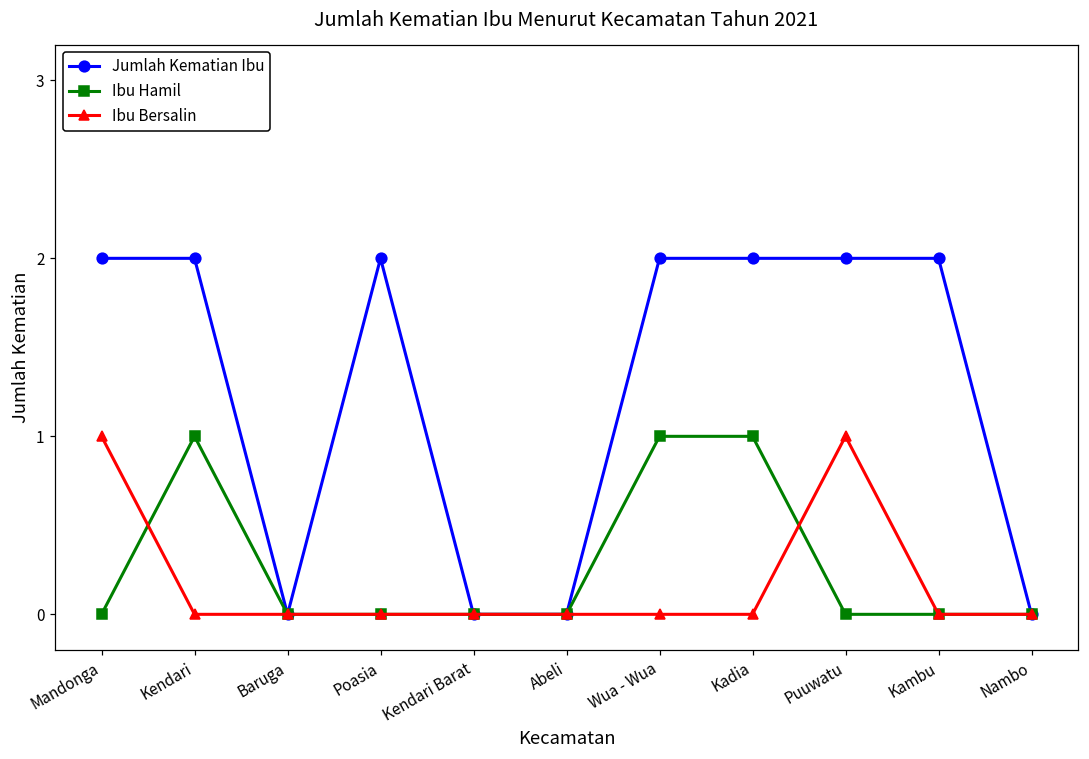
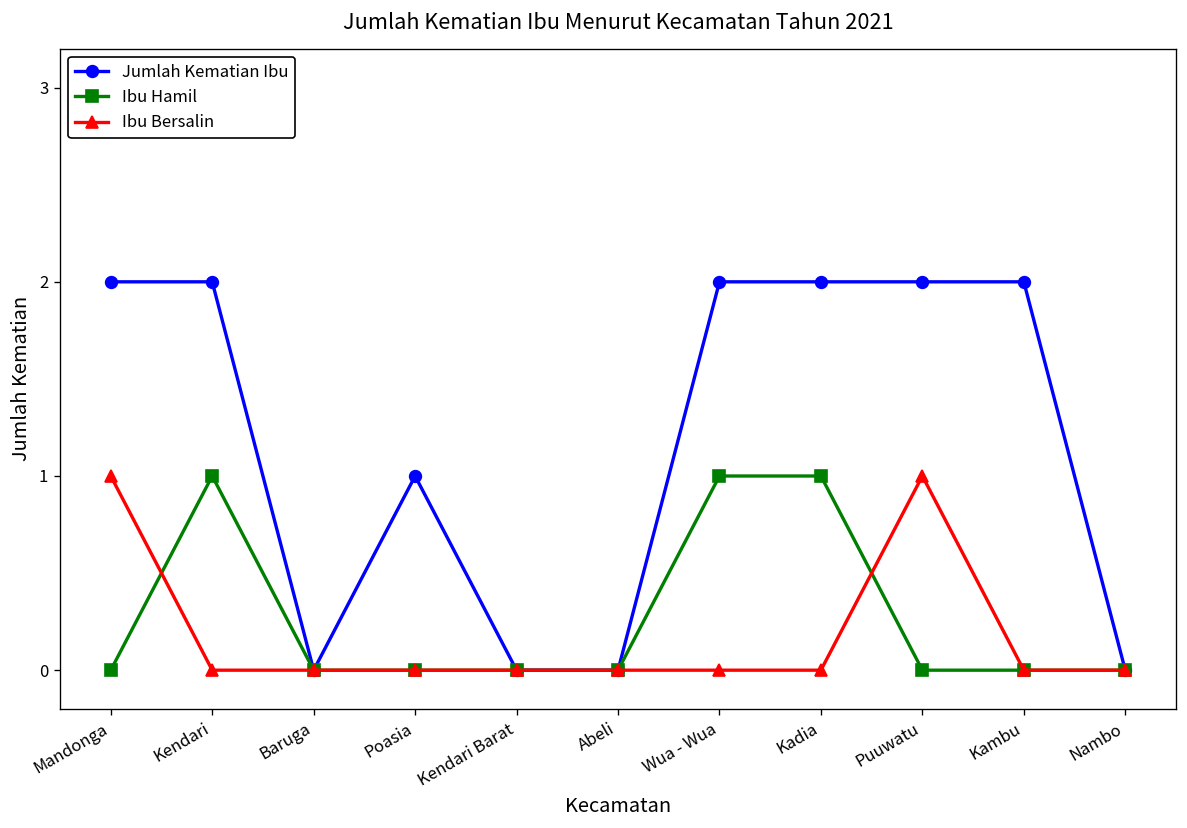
Jumlah Kematian Ibu, Poasia: 2 -> 1
